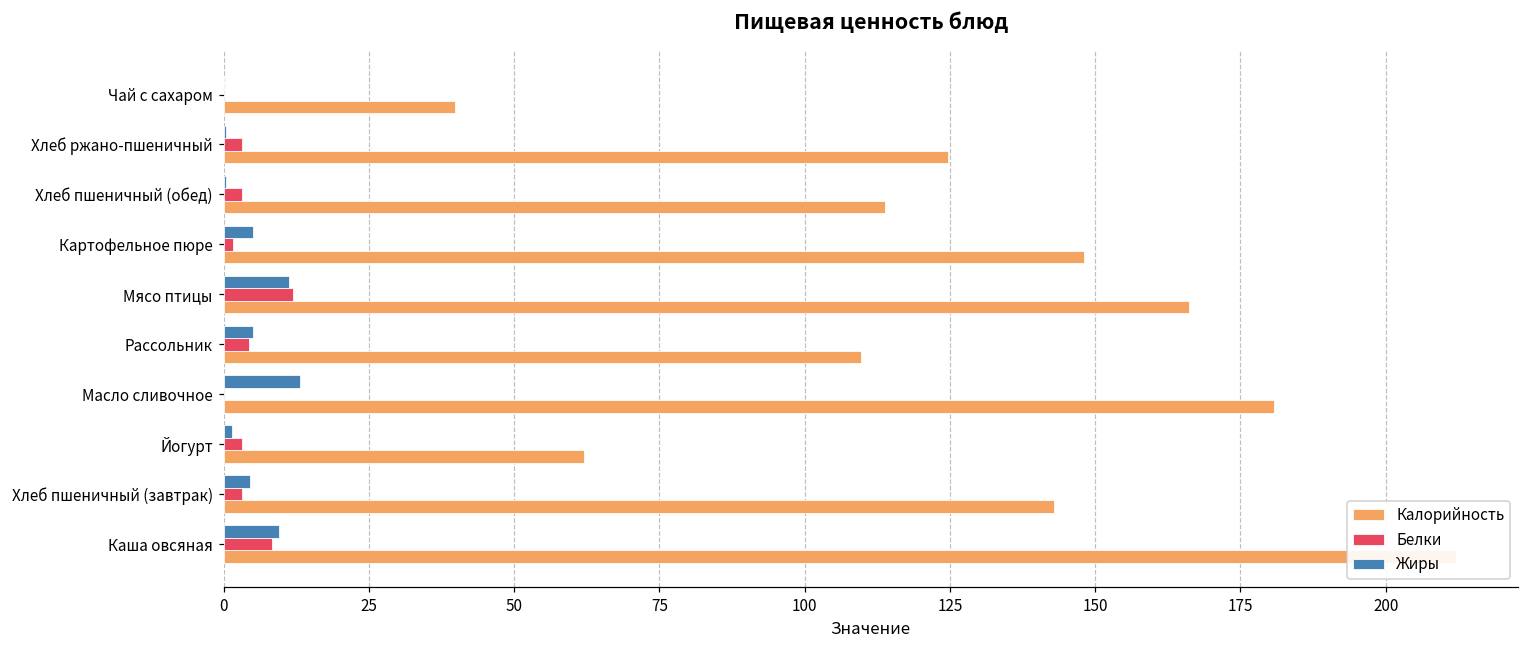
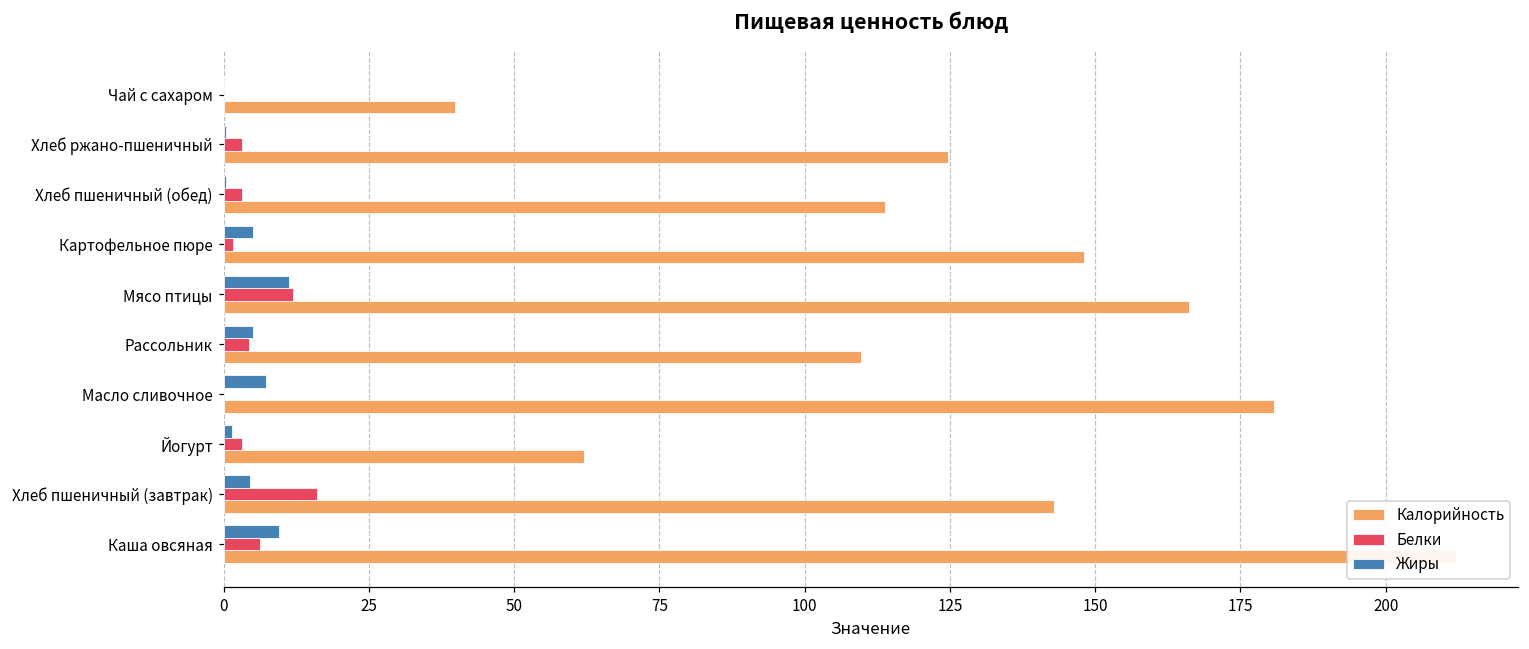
Жиры, Масло сливочное: 13 -> 7
Белки, Хлеб пшеничный (завтрак): 3 -> 16
Белки, Каша овсяная: 8 -> 6
